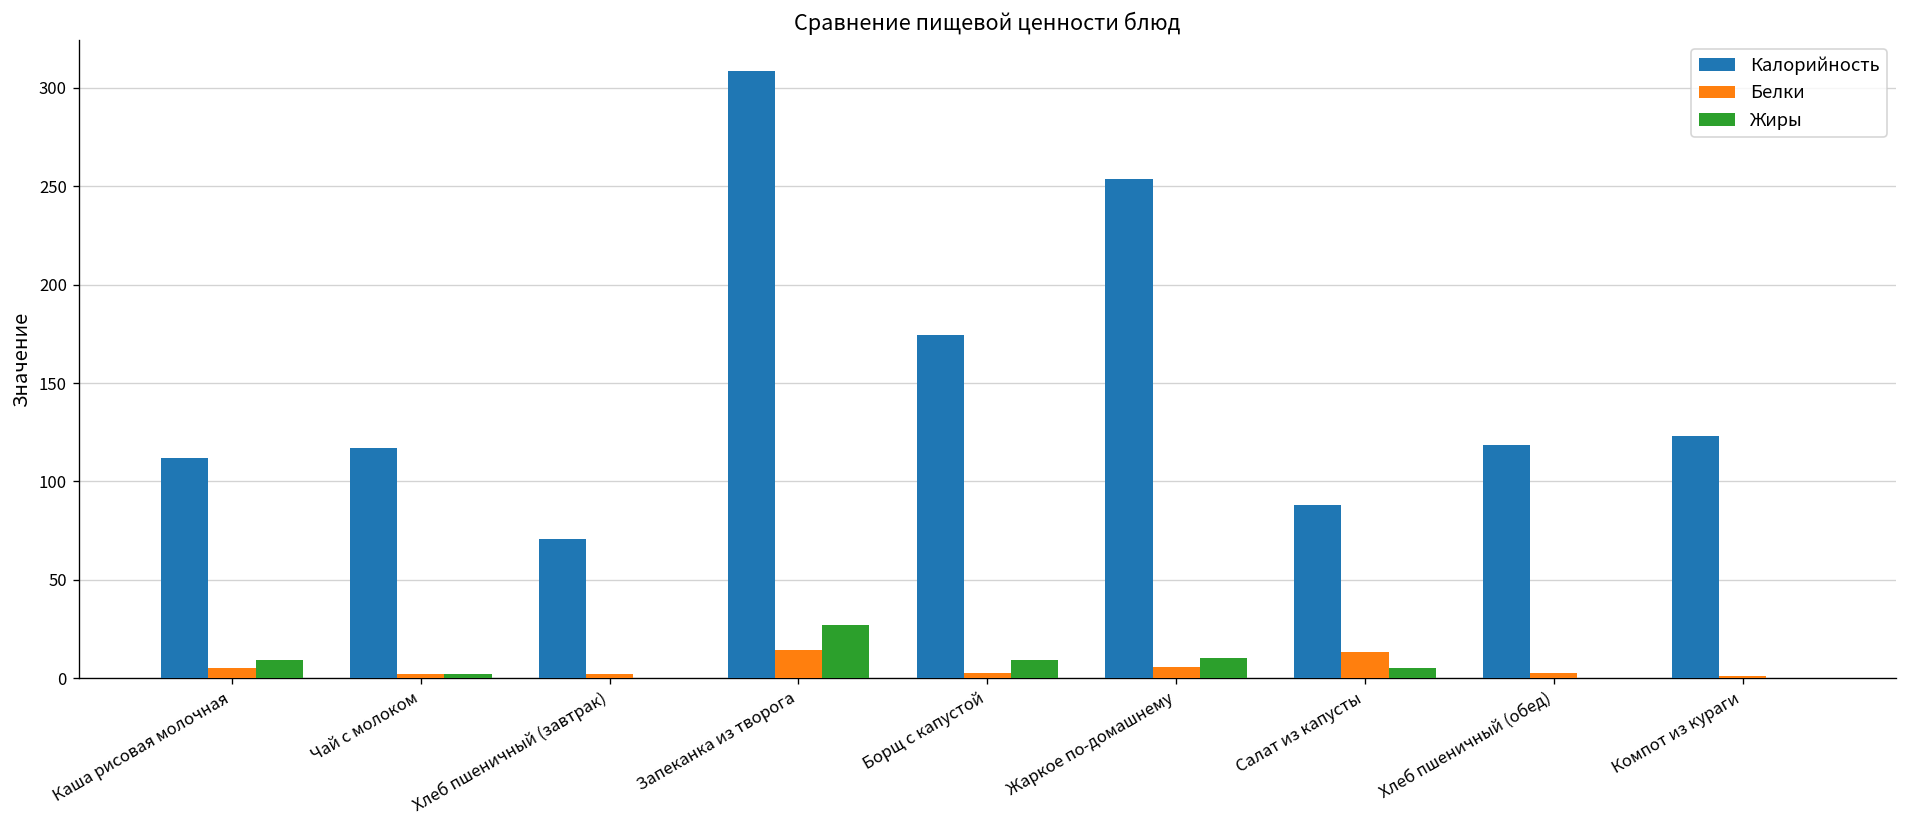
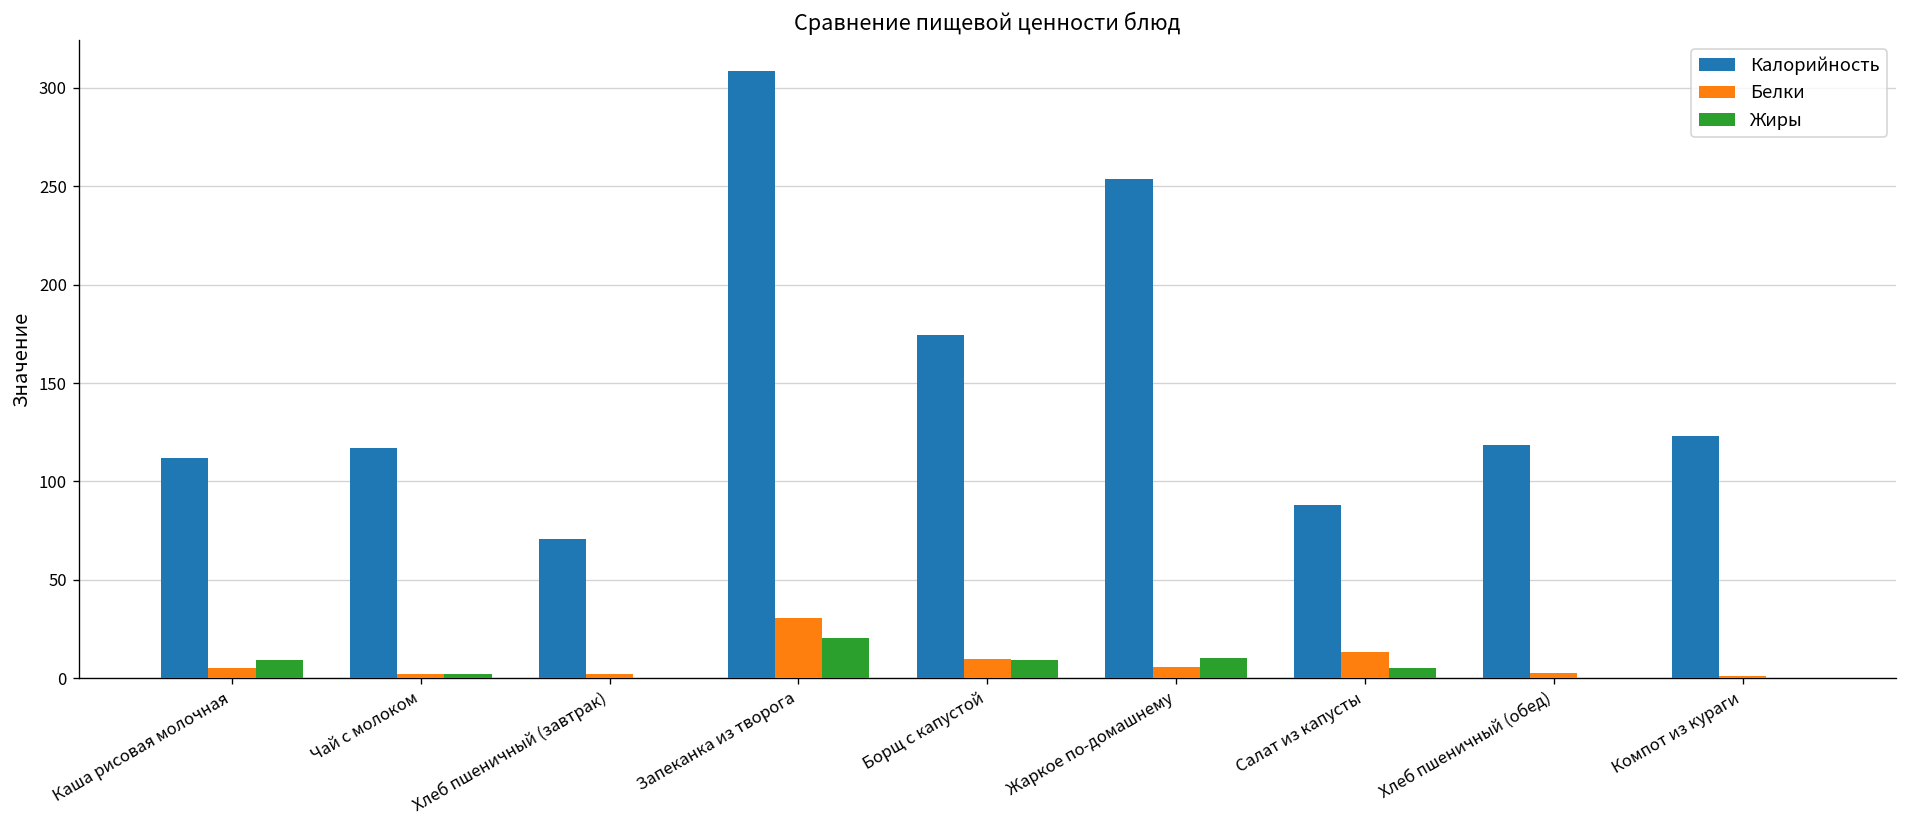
Белки, Запеканка из творога: 15 -> 31
Жиры, Запеканка из творога: 27 -> 20
Белки, Борщ с капустой: 3 -> 10
